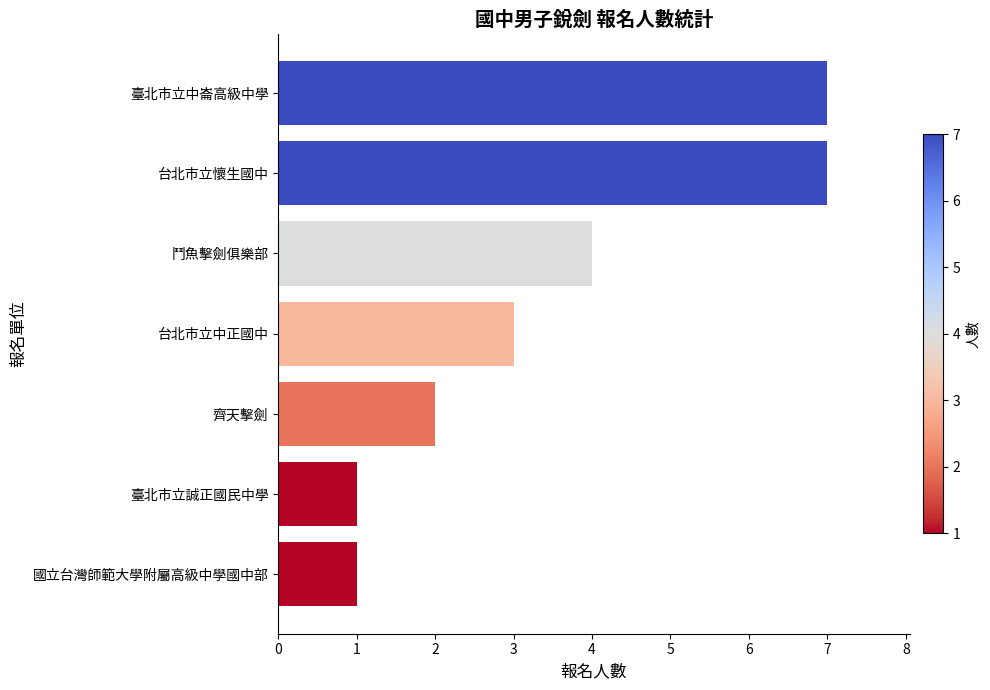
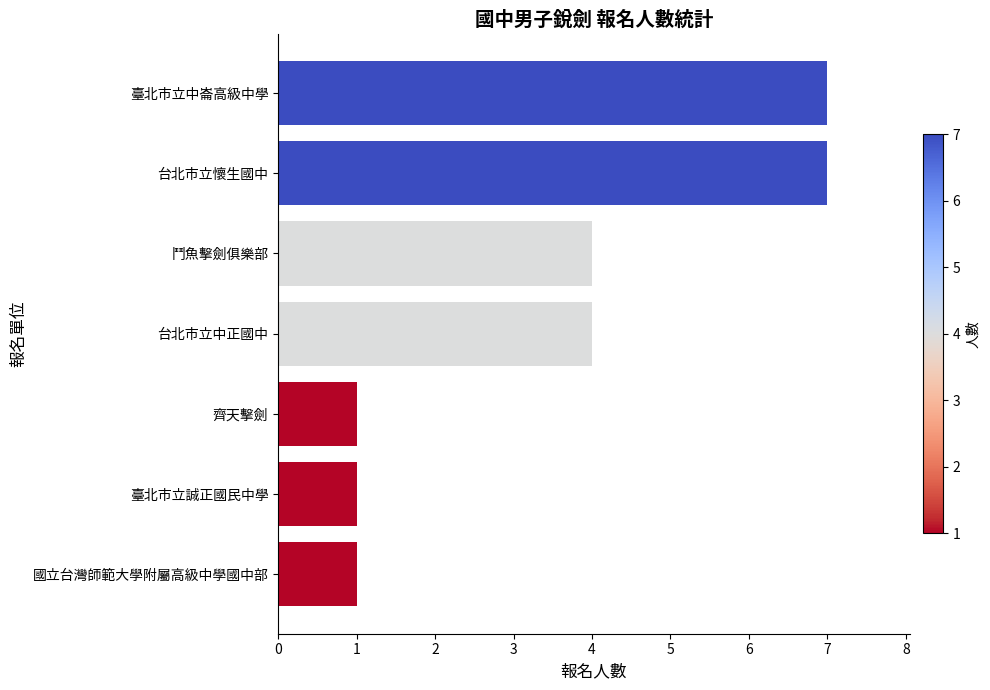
台北市立中正國中: 3 -> 4
齊天擊劍: 2 -> 1
